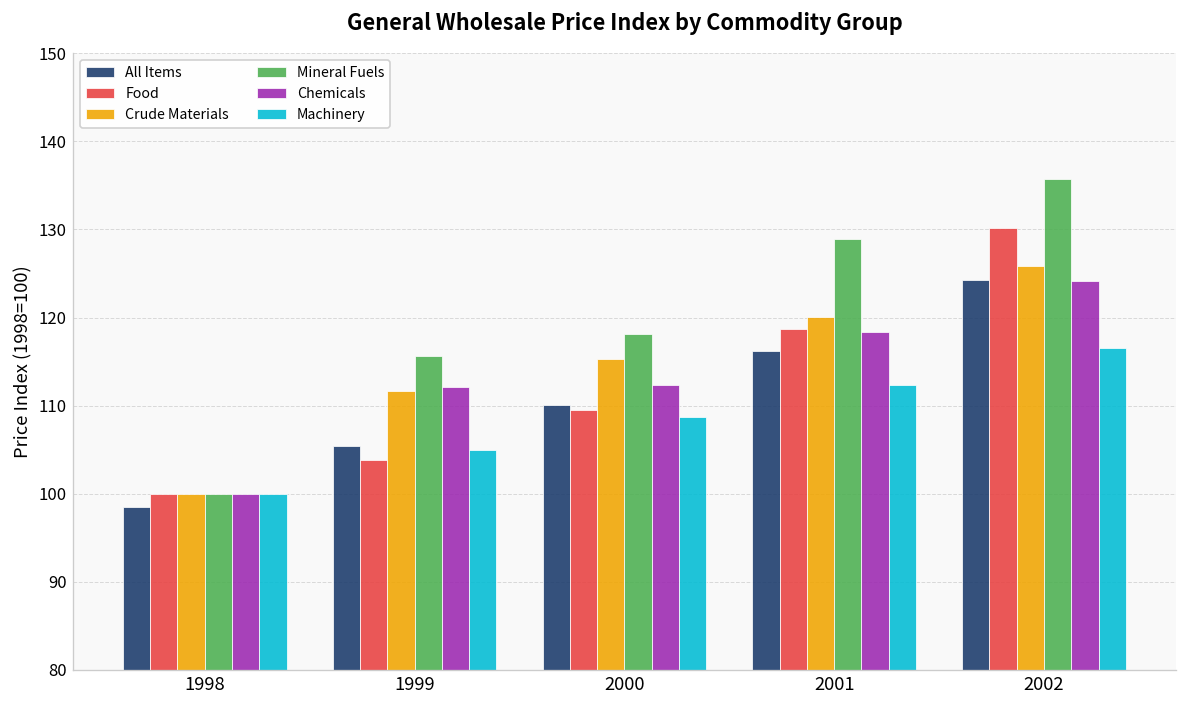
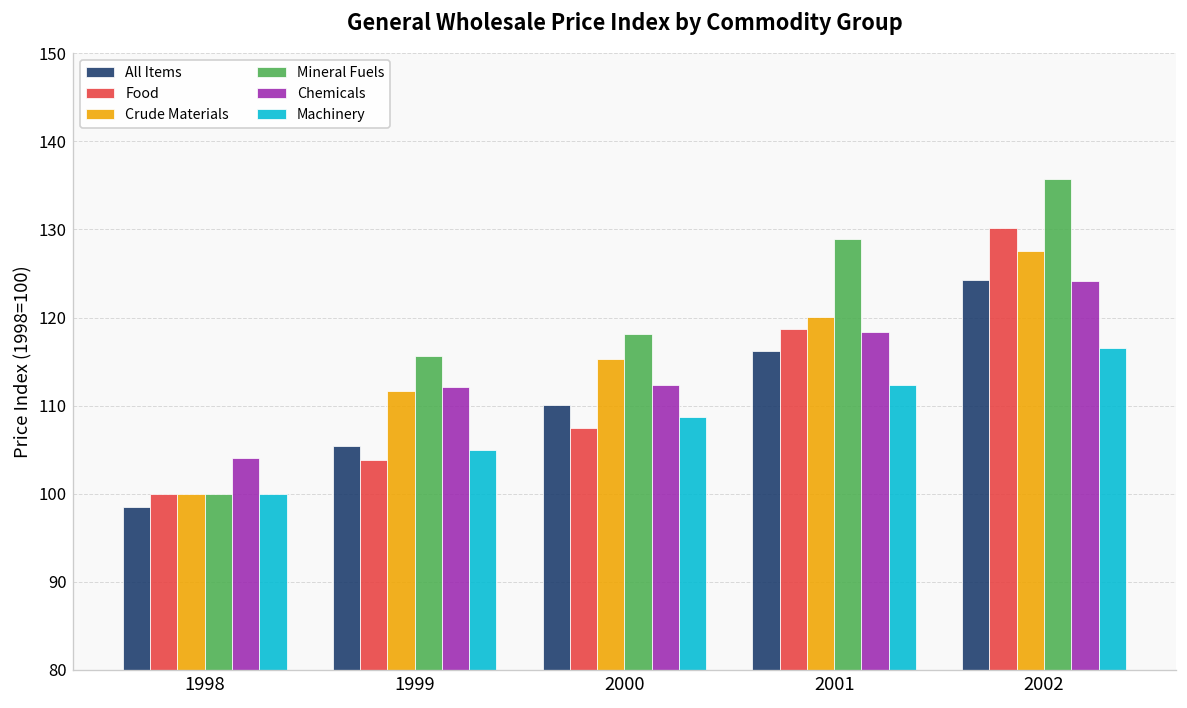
Chemicals, 1998: 100 -> 104
Food, 2000: 110 -> 107
Crude Materials, 2002: 126 -> 128
